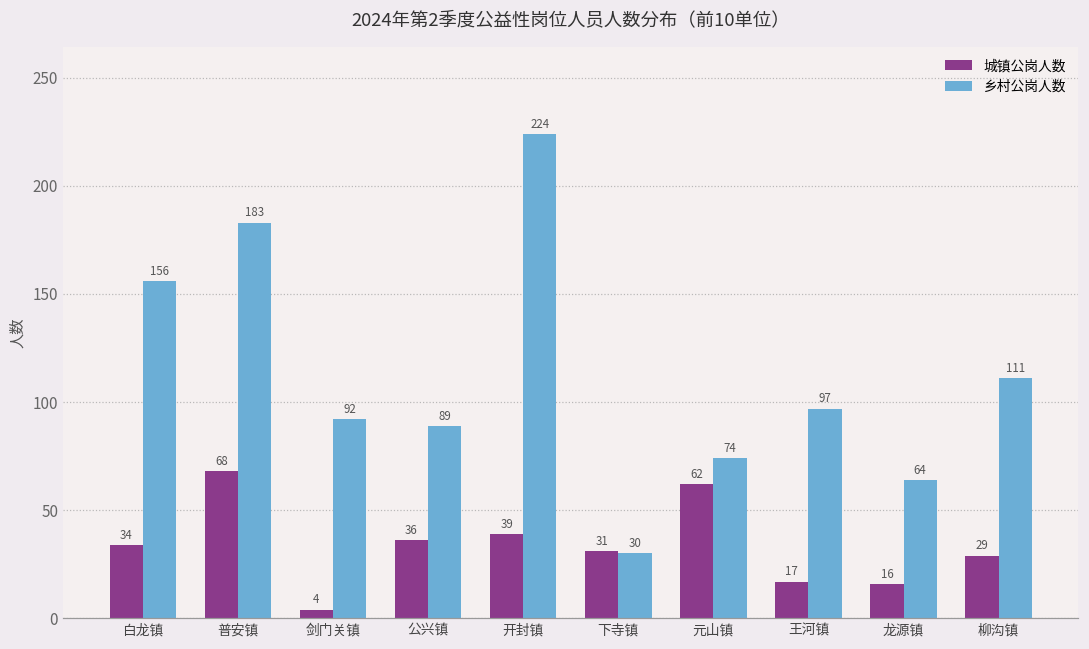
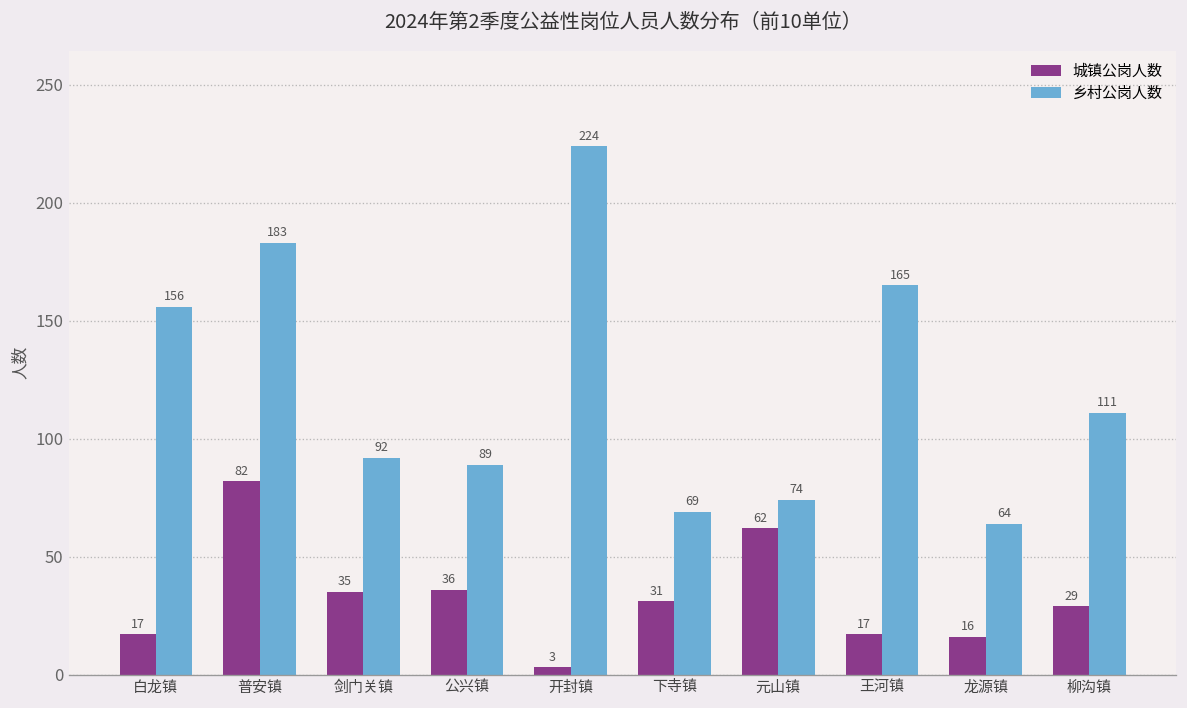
城镇公岗人数, 白龙镇: 34 -> 17
城镇公岗人数, 普安镇: 68 -> 82
城镇公岗人数, 剑门关镇: 4 -> 35
城镇公岗人数, 开封镇: 39 -> 3
乡村公岗人数, 下寺镇: 30 -> 69
乡村公岗人数, 王河镇: 97 -> 165
